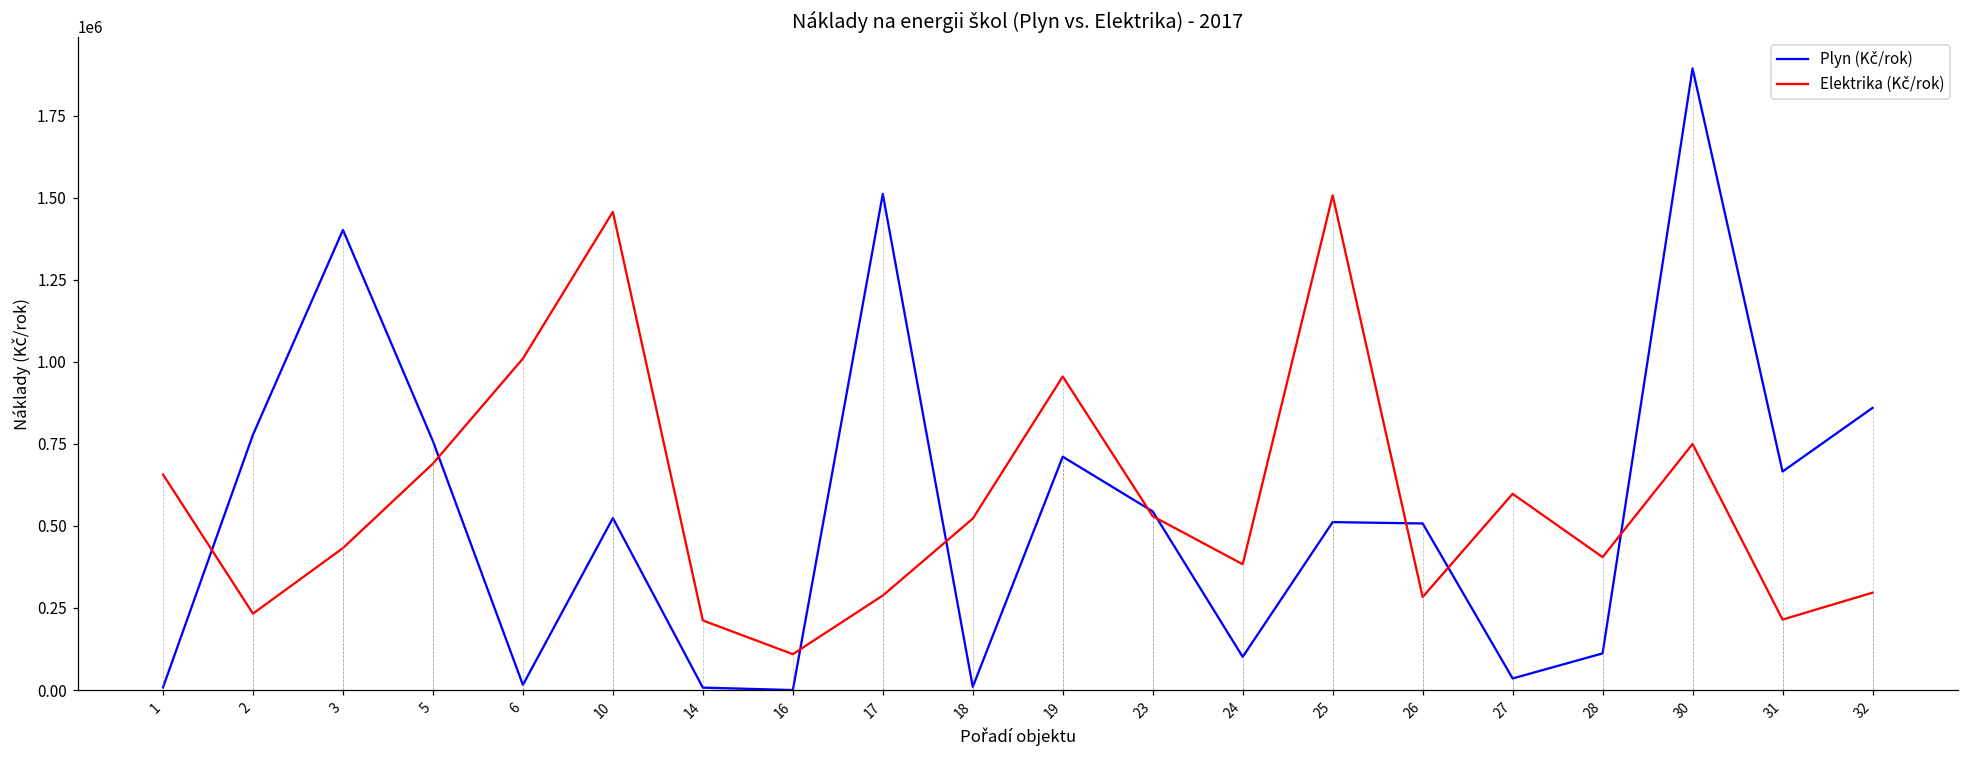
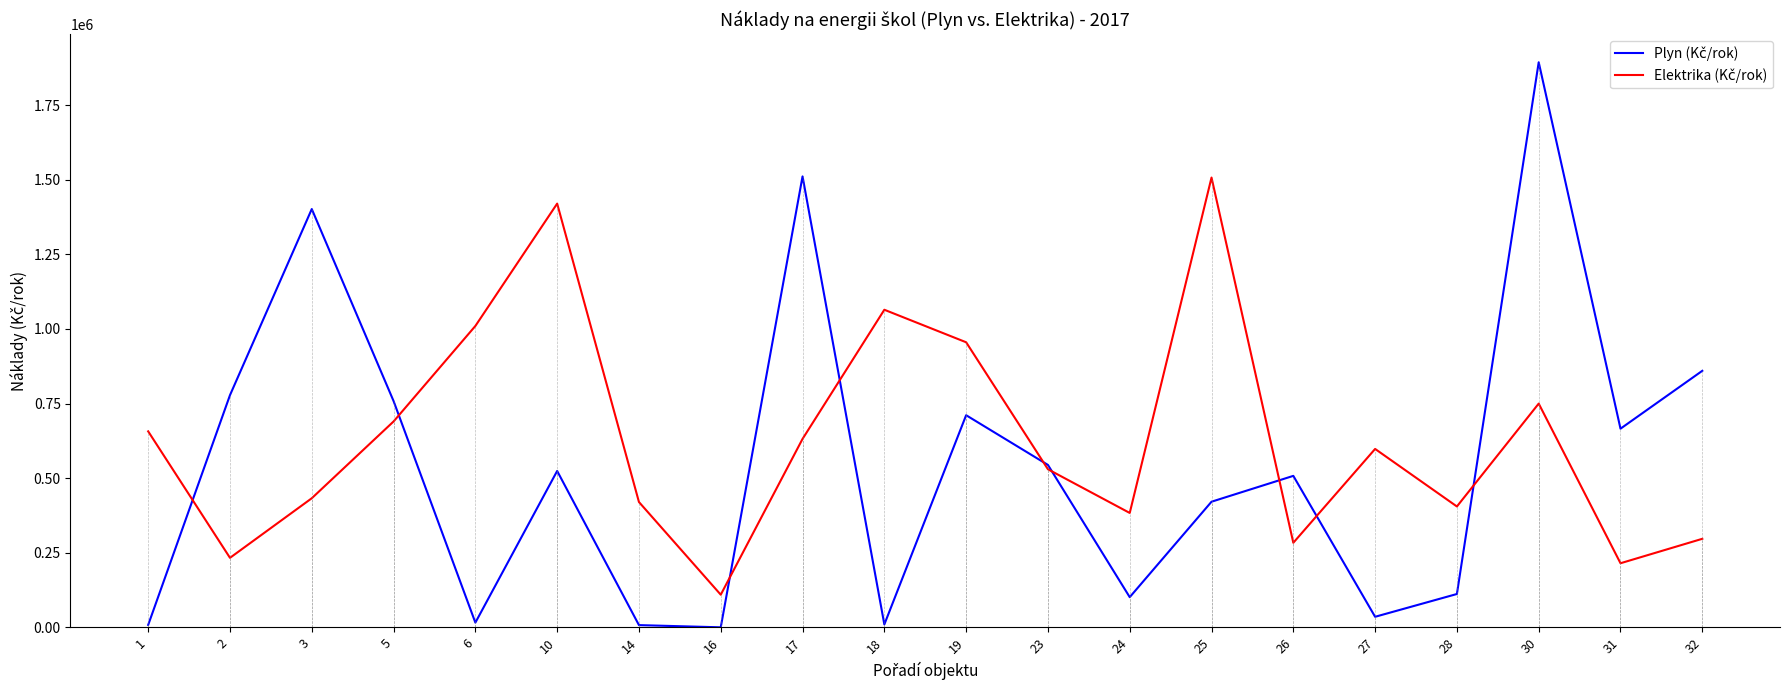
Elektrika (Kč/rok), 10: 1460000 -> 1420000
Elektrika (Kč/rok), 14: 210000 -> 420000
Elektrika (Kč/rok), 17: 290000 -> 630000
Elektrika (Kč/rok), 18: 520000 -> 1060000
Plyn (Kč/rok), 25: 510000 -> 420000
